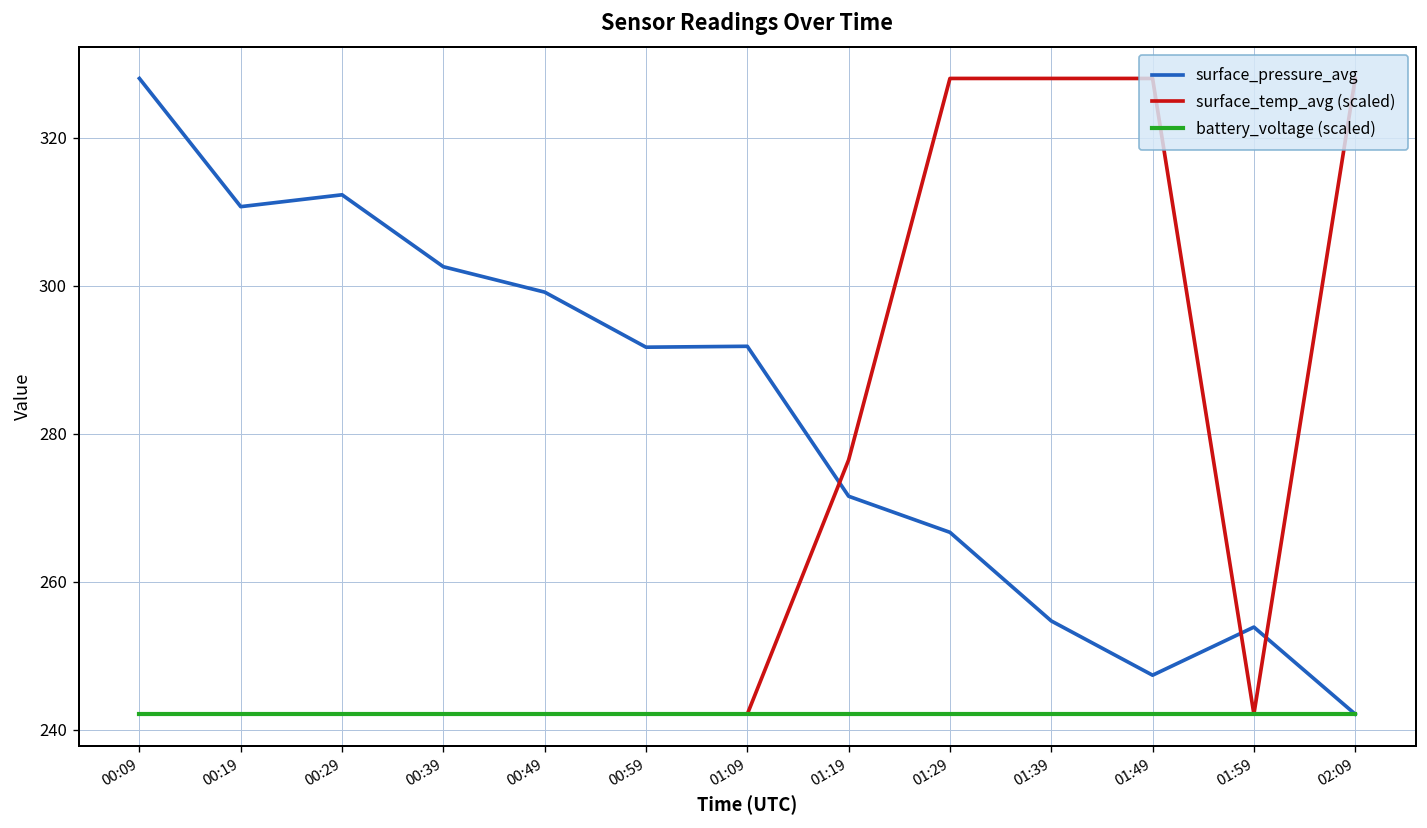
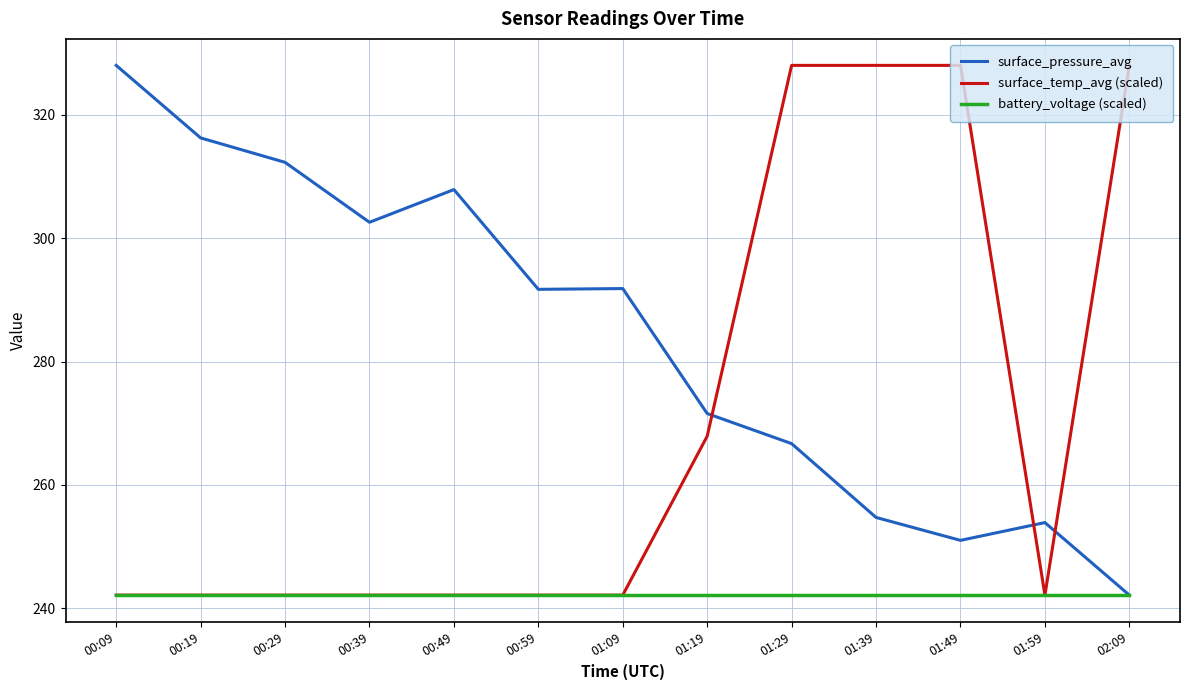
surface_pressure_avg, 00:19: 311 -> 316
surface_pressure_avg, 00:49: 299 -> 308
surface_temp_avg (scaled), 01:19: 277 -> 268
surface_pressure_avg, 01:49: 247 -> 251
